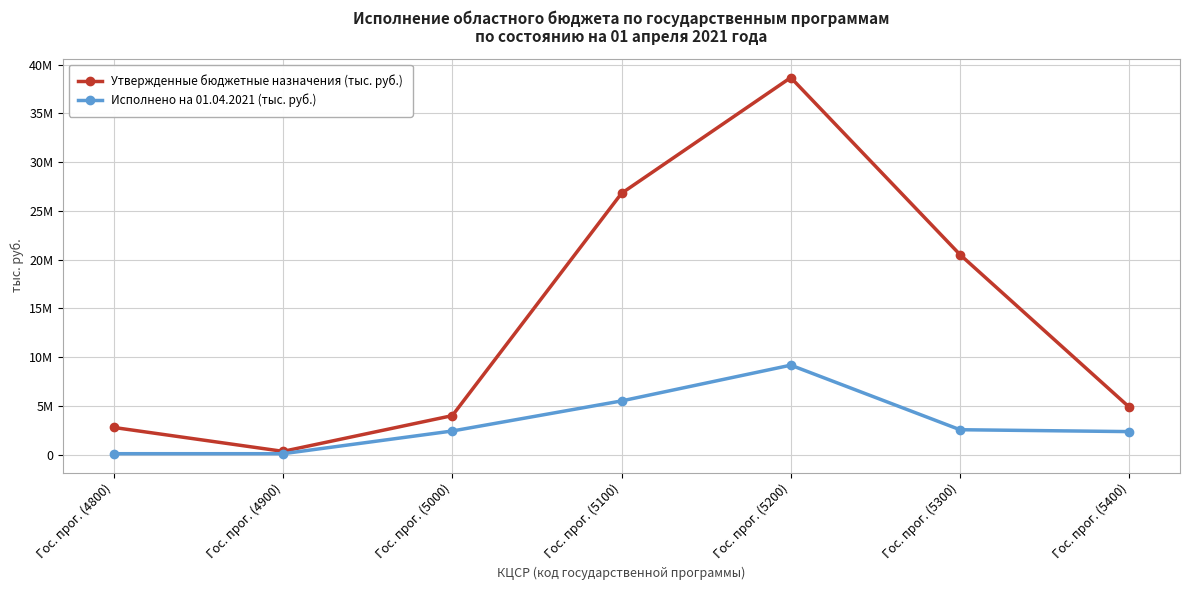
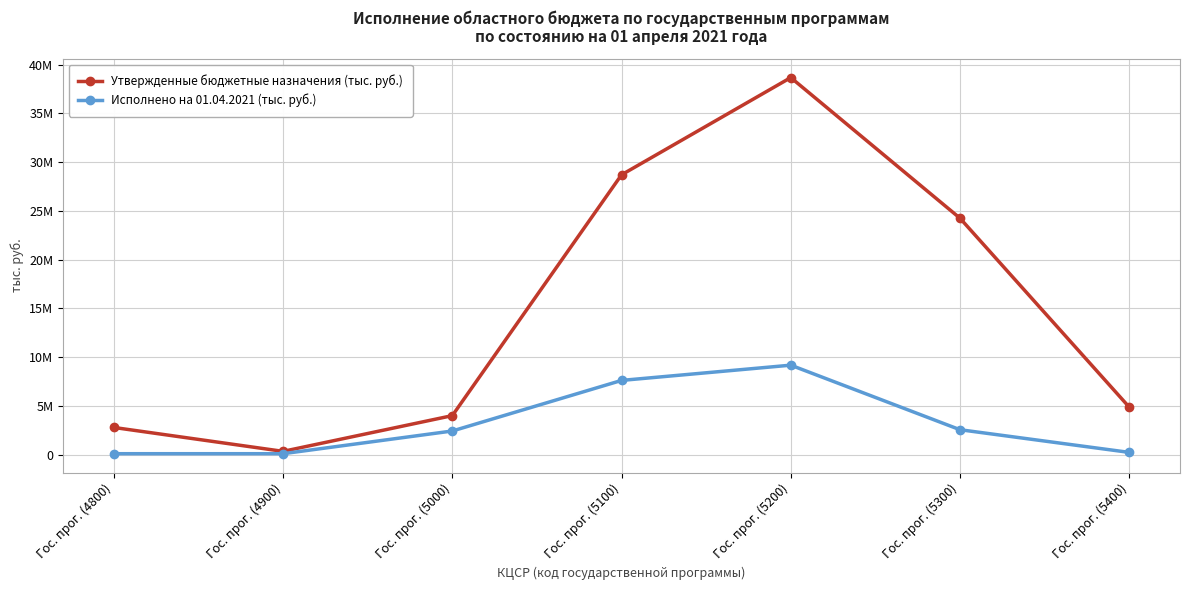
Утвержденные бюджетные назначения (тыс. руб.), Гос. прог. (5100): 27000000 -> 29000000
Исполнено на 01.04.2021 (тыс. руб.), Гос. прог. (5100): 6000000 -> 8000000
Утвержденные бюджетные назначения (тыс. руб.), Гос. прог. (5300): 21000000 -> 24000000
Исполнено на 01.04.2021 (тыс. руб.), Гос. прог. (5400): 2000000 -> 0
